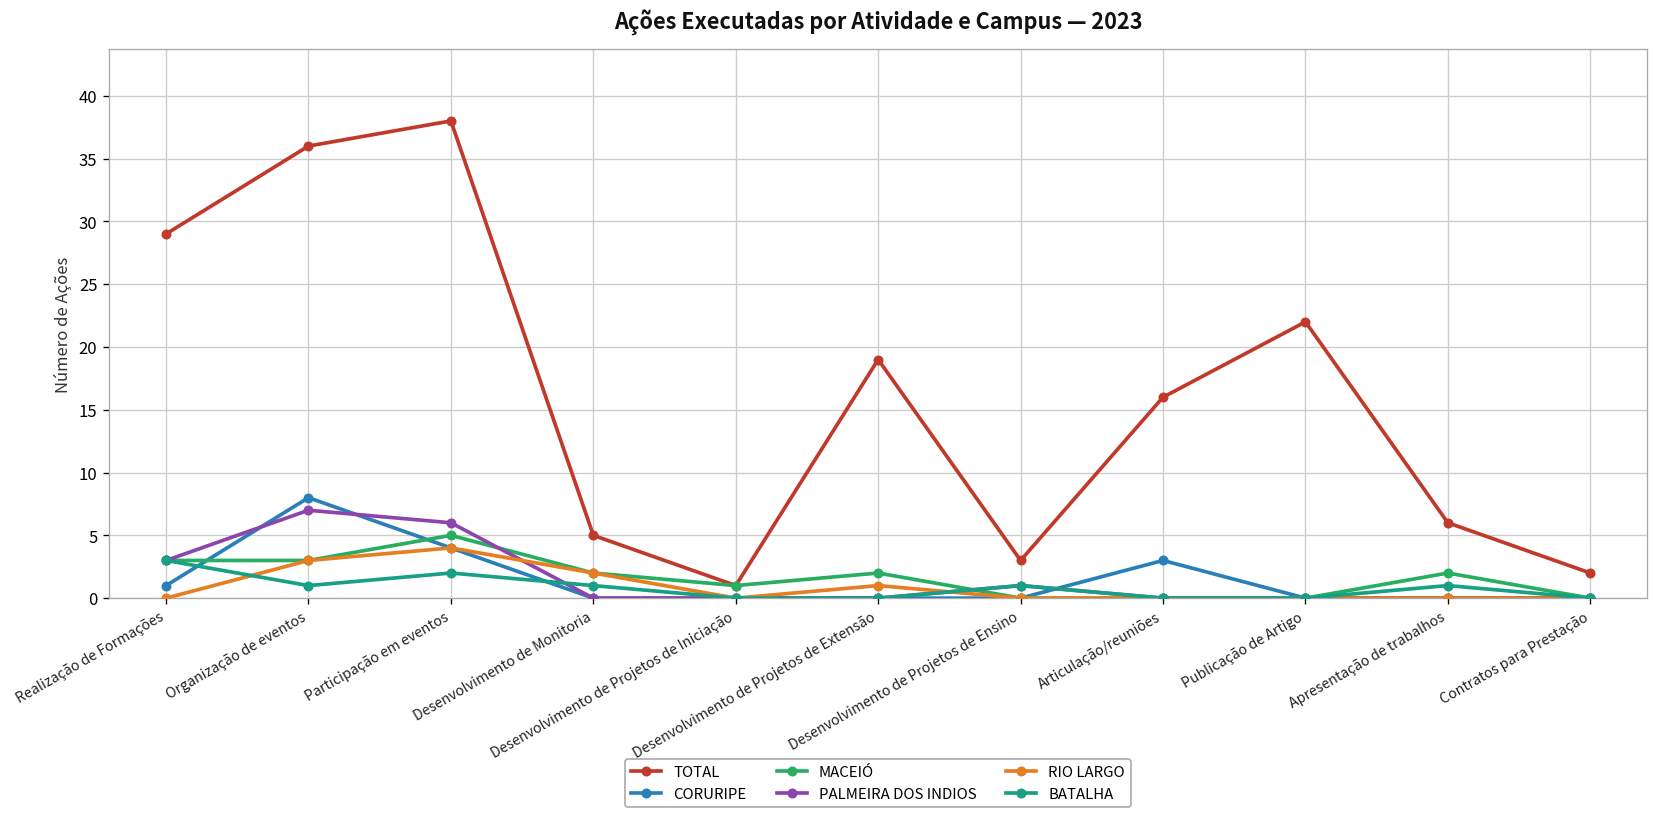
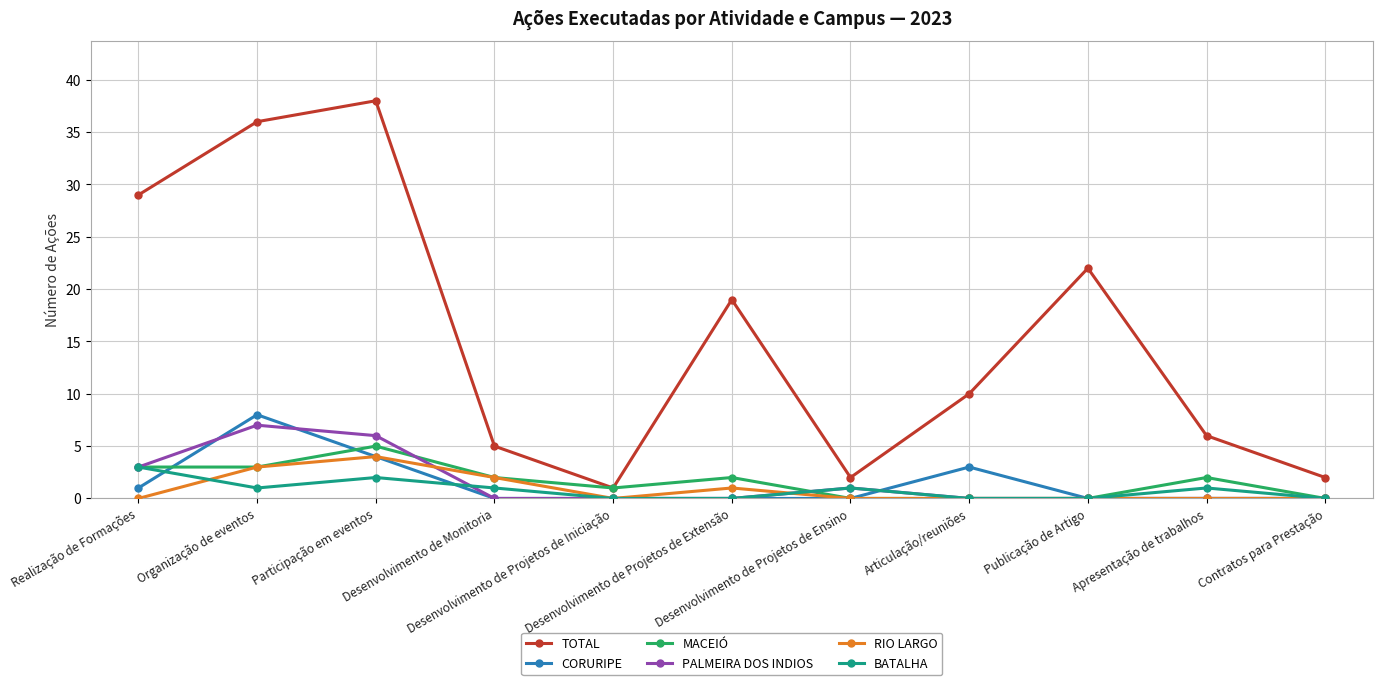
TOTAL, Desenvolvimento de Projetos de Ensino: 3 -> 2
TOTAL, Articulação/reuniões: 16 -> 10
